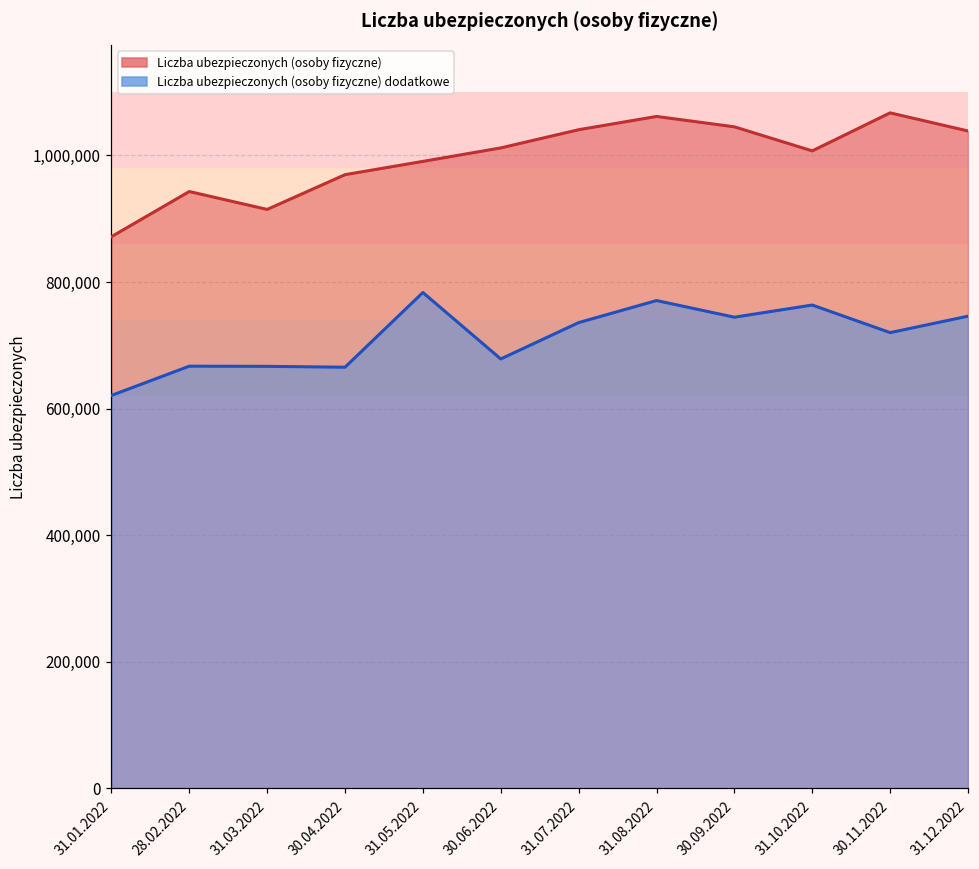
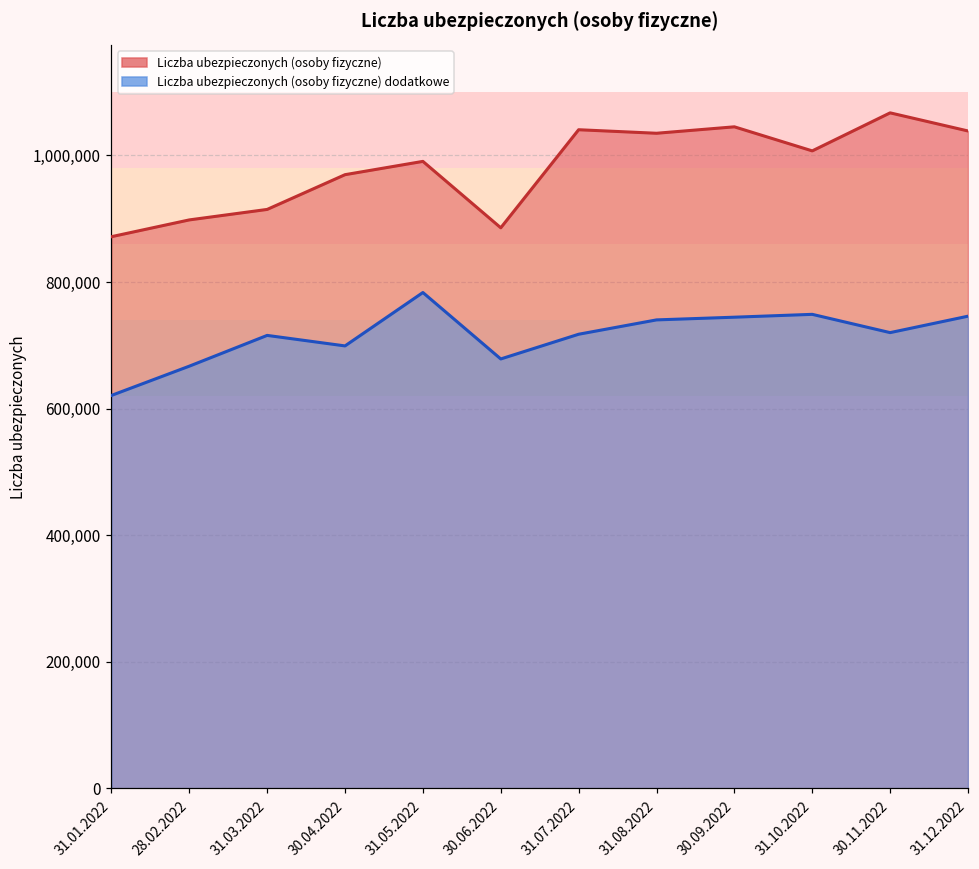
Liczba ubezpieczonych (osoby fizyczne), 28.02.2022: 940,000 -> 900,000
Liczba ubezpieczonych (osoby fizyczne) dodatkowe, 31.03.2022: 670,000 -> 720,000
Liczba ubezpieczonych (osoby fizyczne) dodatkowe, 30.04.2022: 670,000 -> 700,000
Liczba ubezpieczonych (osoby fizyczne), 30.06.2022: 1,010,000 -> 890,000
Liczba ubezpieczonych (osoby fizyczne) dodatkowe, 31.07.2022: 740,000 -> 720,000
Liczba ubezpieczonych (osoby fizyczne), 31.08.2022: 1,060,000 -> 1,030,000
Liczba ubezpieczonych (osoby fizyczne) dodatkowe, 31.08.2022: 770,000 -> 740,000
Liczba ubezpieczonych (osoby fizyczne) dodatkowe, 31.10.2022: 760,000 -> 750,000
